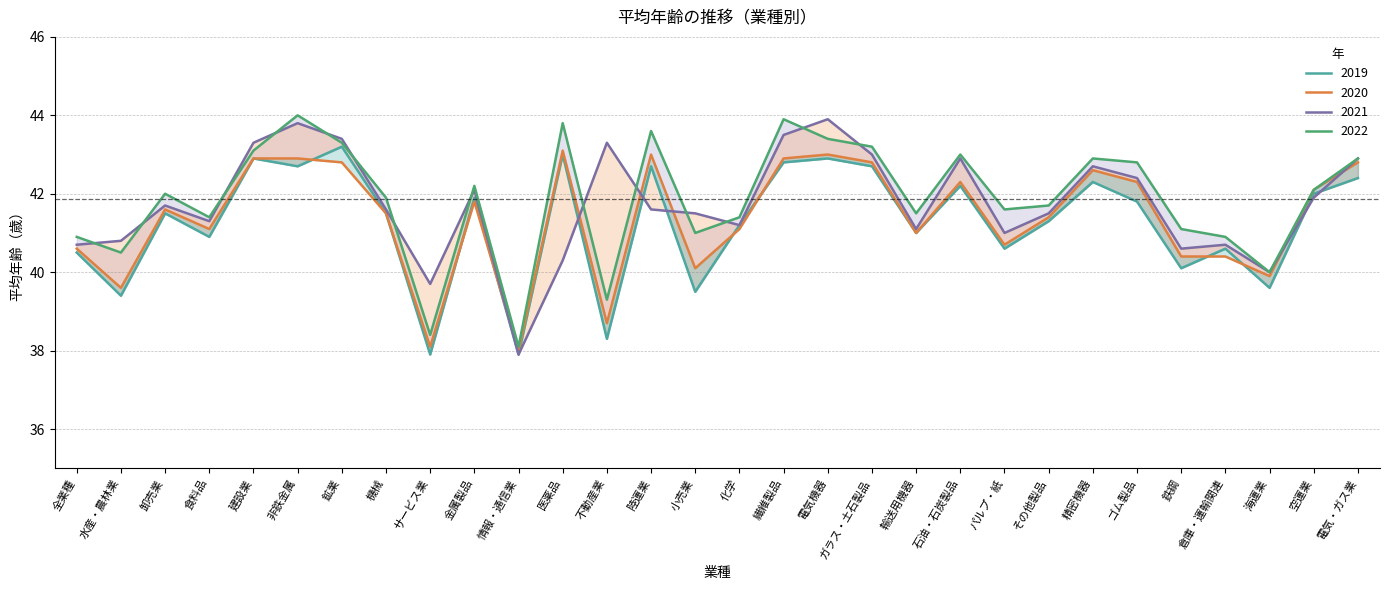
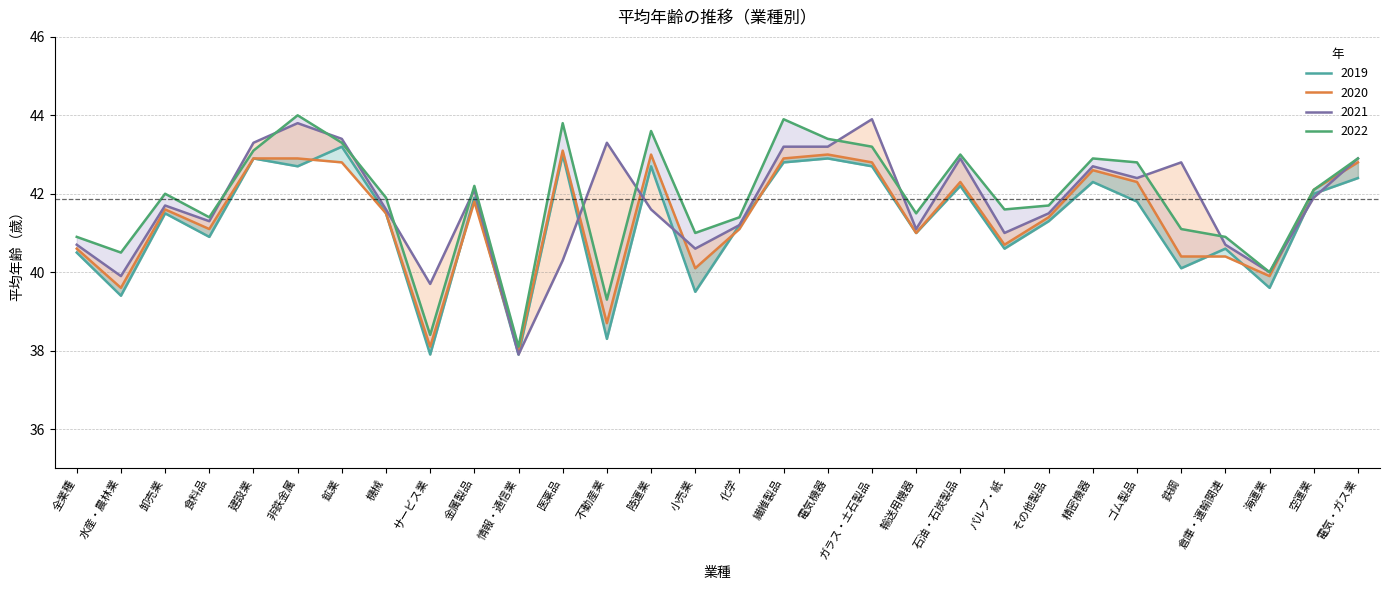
2021, 水産・農林業: 40.8 -> 39.9
2021, 小売業: 41.5 -> 40.6
2021, 繊維製品: 43.5 -> 43.2
2021, 電気機器: 43.9 -> 43.2
2021, ガラス・土石製品: 43.0 -> 43.9
2021, 鉄鋼: 40.6 -> 42.8
